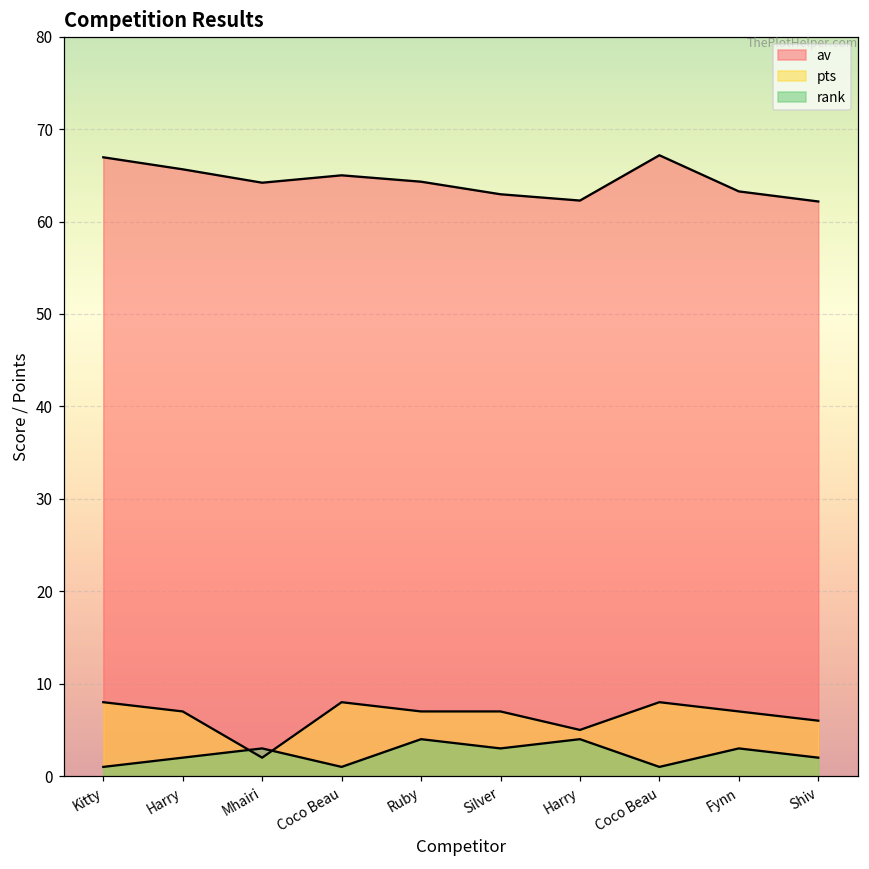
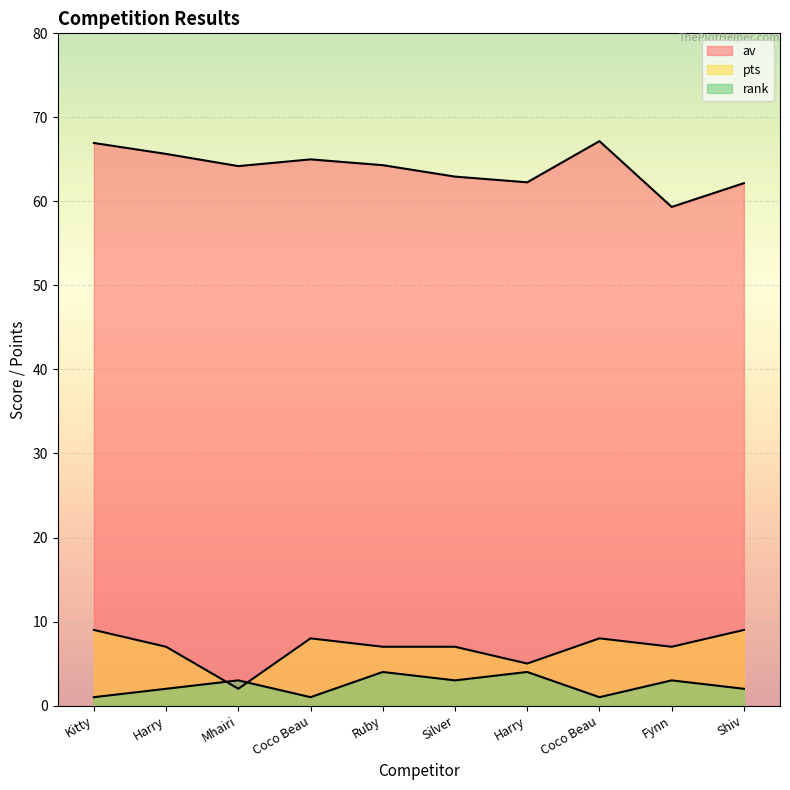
pts, Kitty: 8 -> 9
av, Fynn: 63 -> 59
pts, Shiv: 6 -> 9
